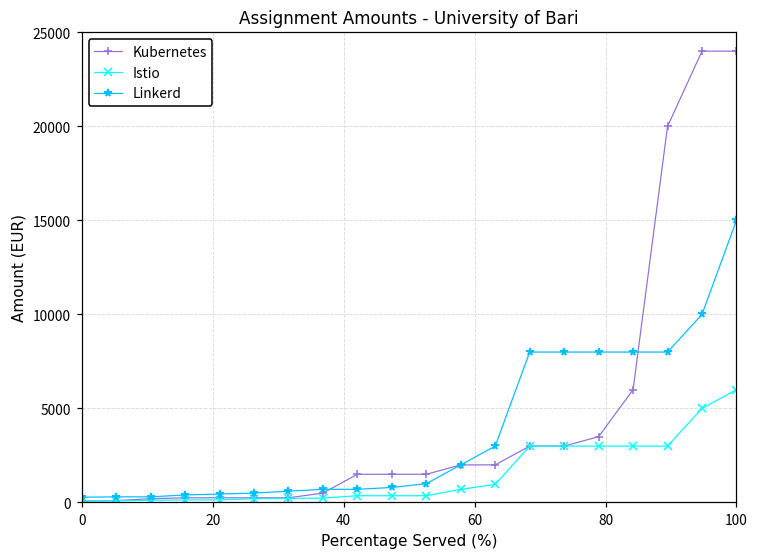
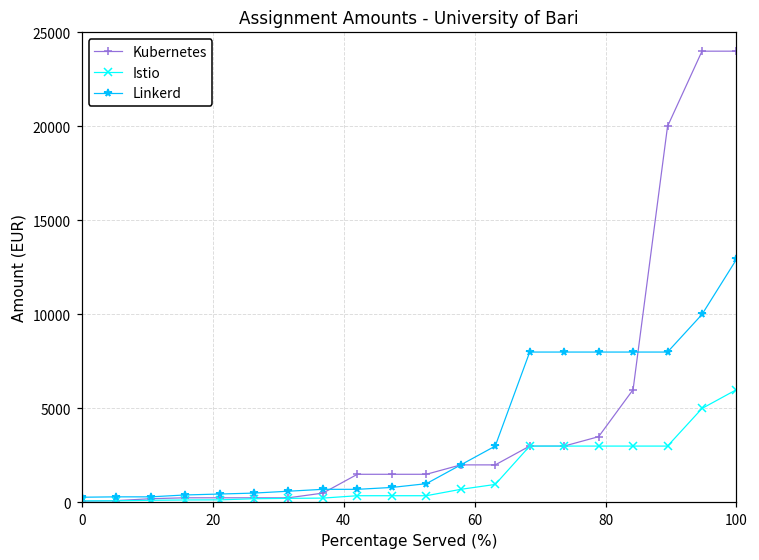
Linkerd, 100: 15000 -> 12900
